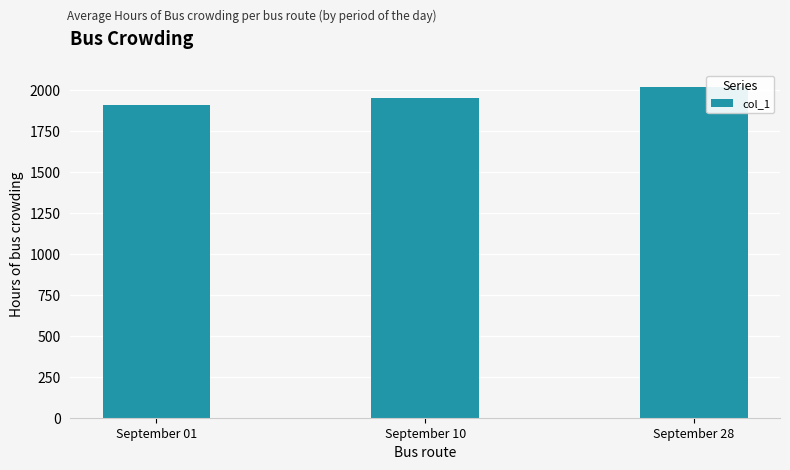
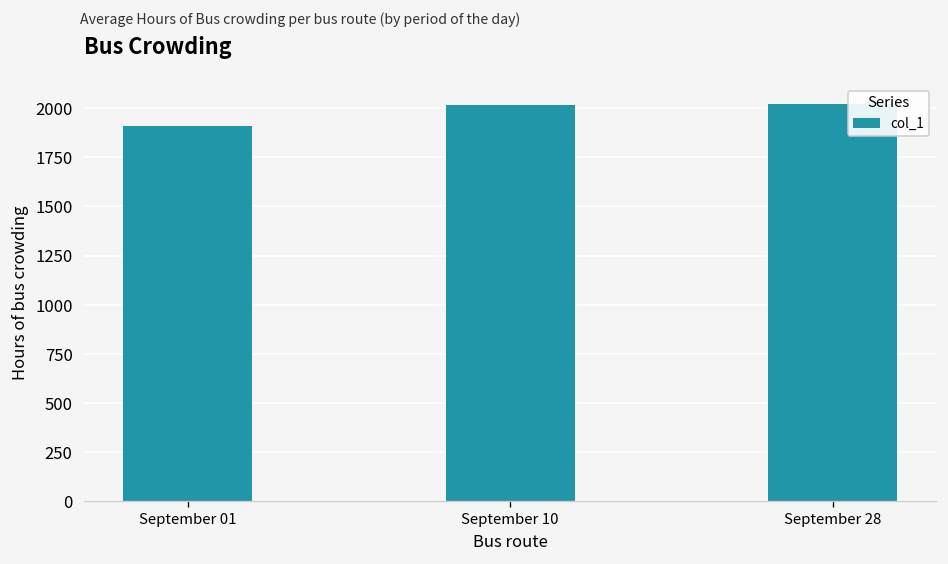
September 10: 1960 -> 2020
